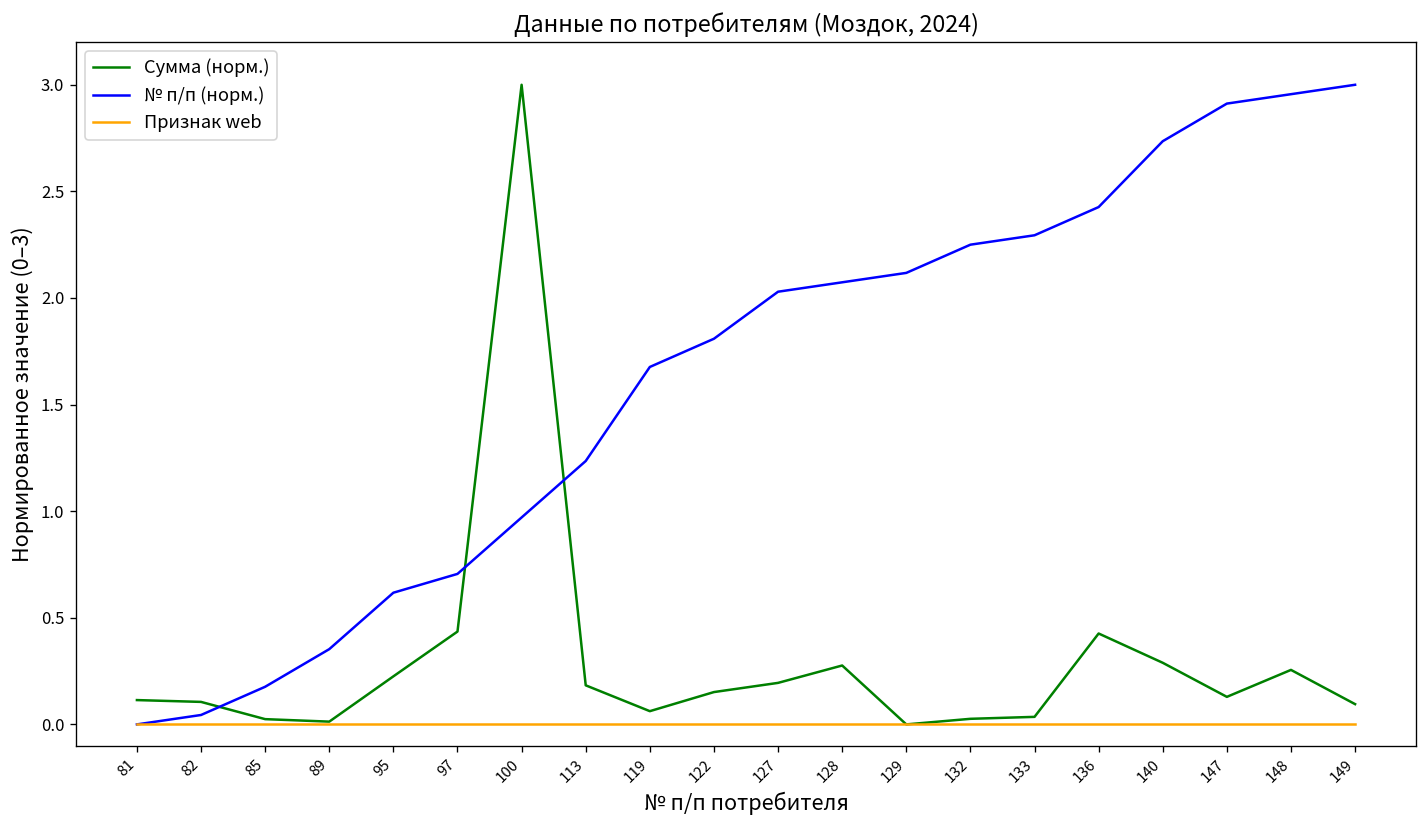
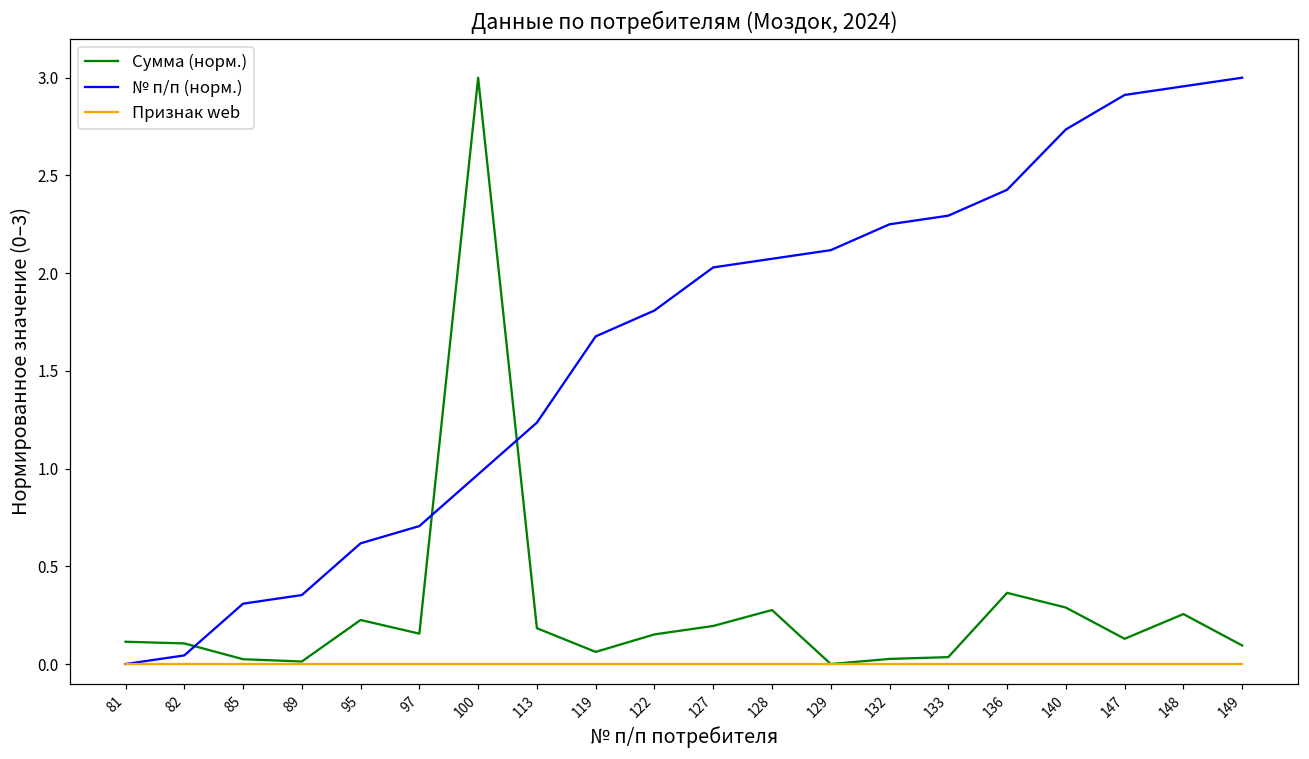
№ п/п (норм.), 85: 0.18 -> 0.31
Сумма (норм.), 97: 0.44 -> 0.16
Сумма (норм.), 136: 0.43 -> 0.36
